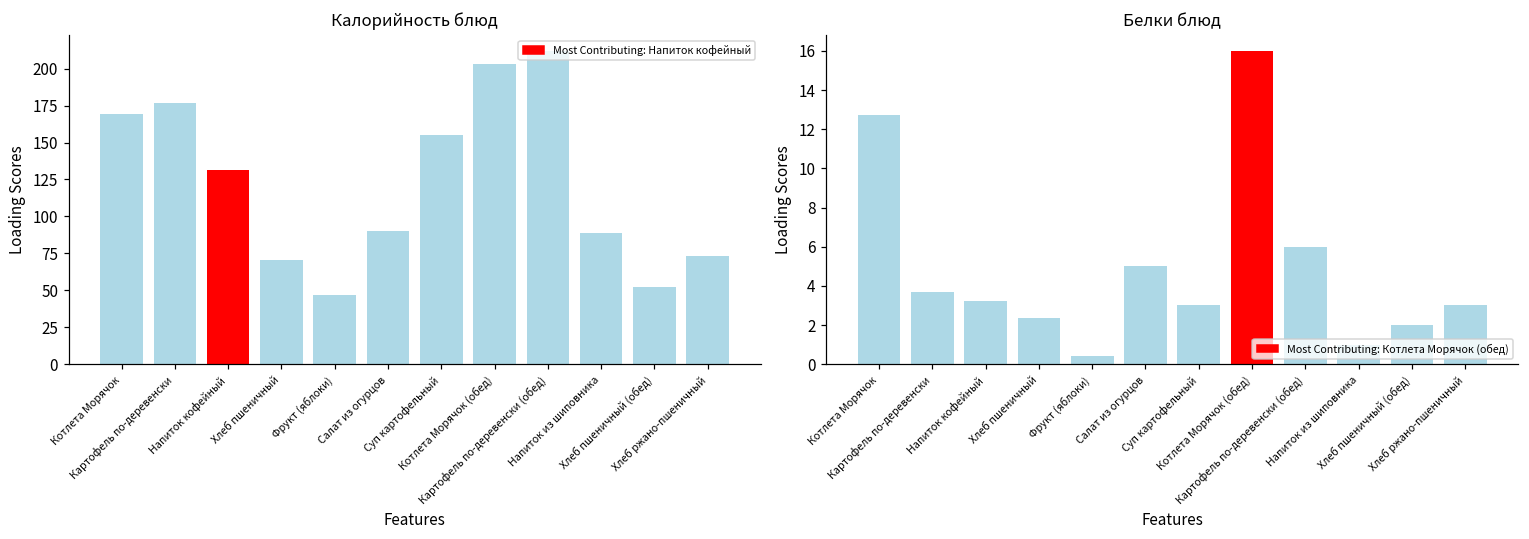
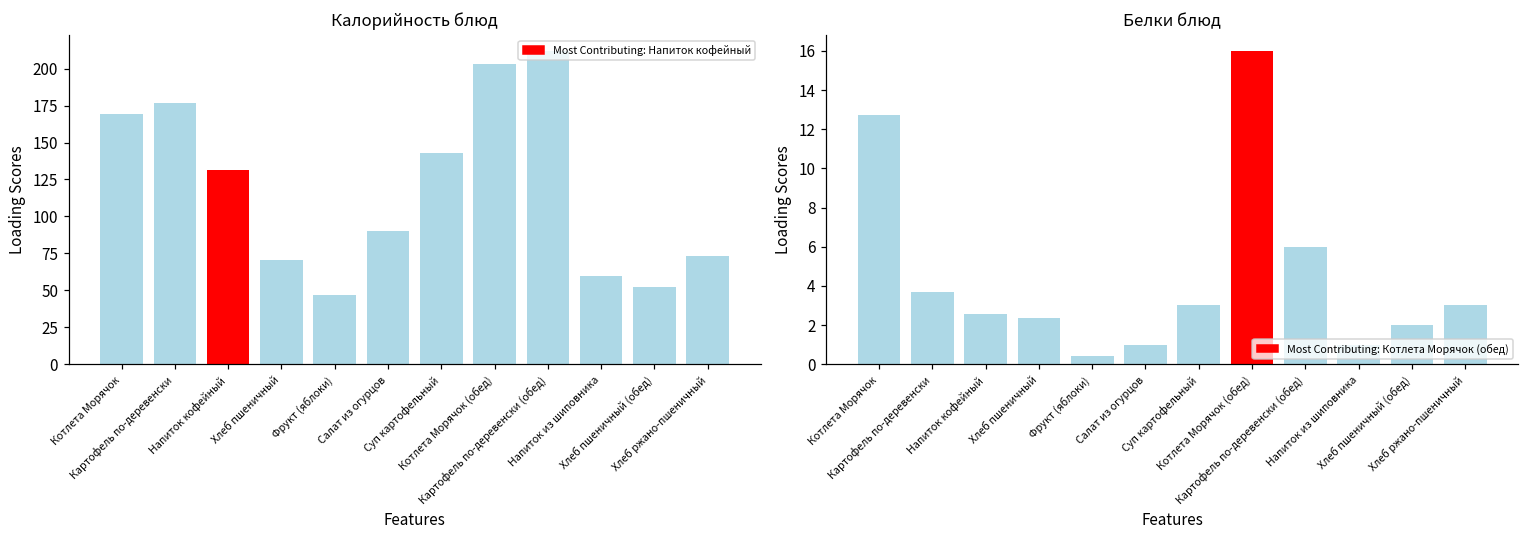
Калорийность блюд, Суп картофельный: 155 -> 143
Калорийность блюд, Напиток из шиповника: 89 -> 60
Белки блюд, Напиток кофейный: 3.2 -> 2.5
Белки блюд, Салат из огурцов: 5 -> 1
